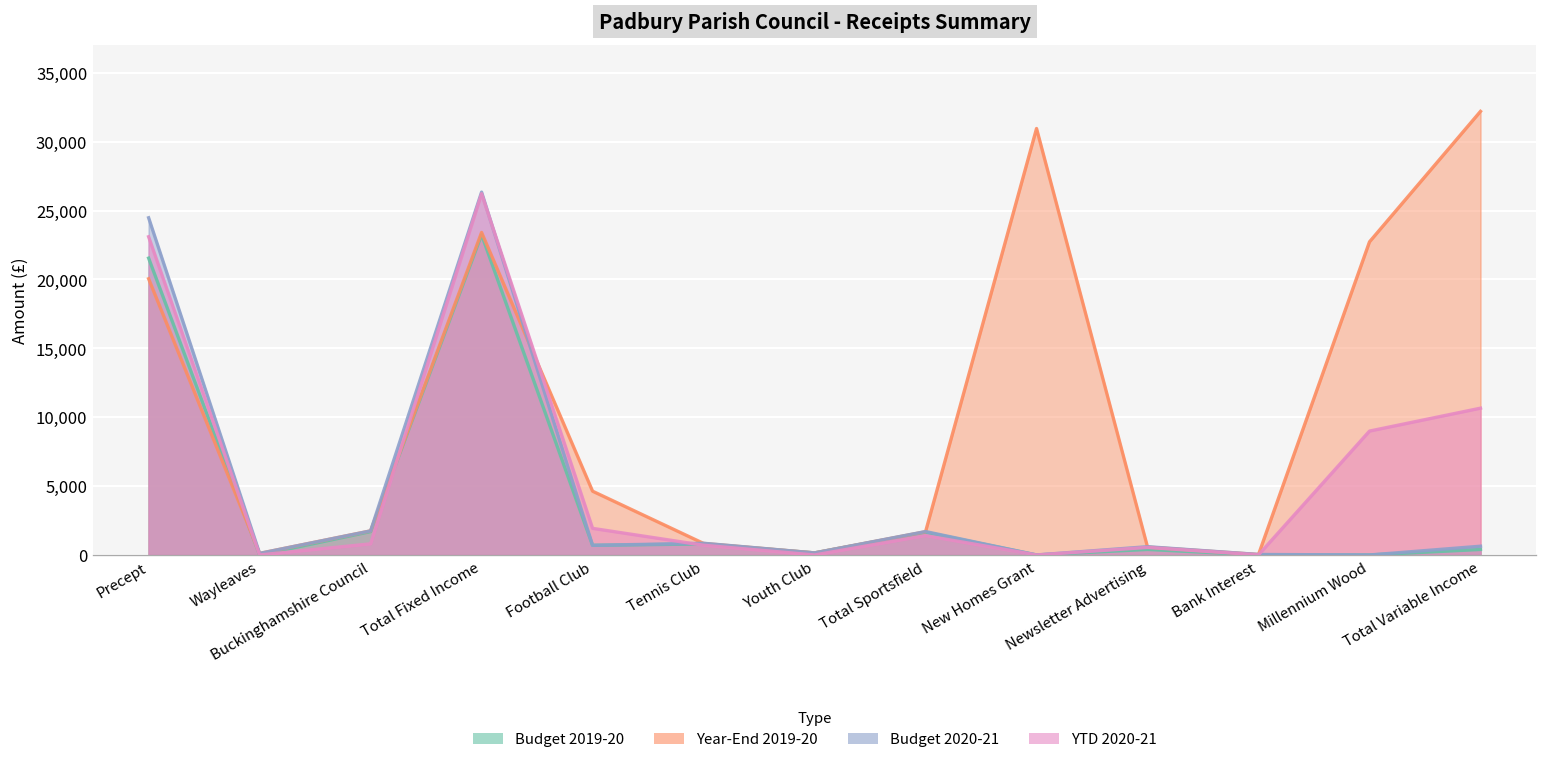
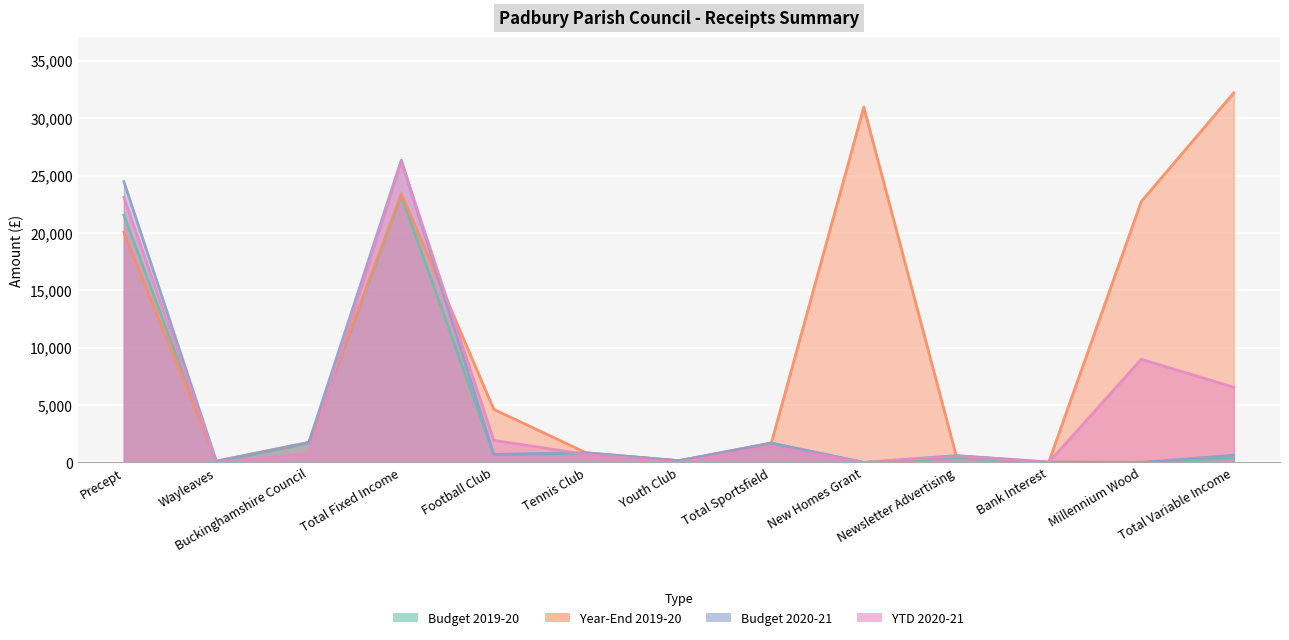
YTD 2020-21, Total Variable Income: 10,700 -> 6,600
